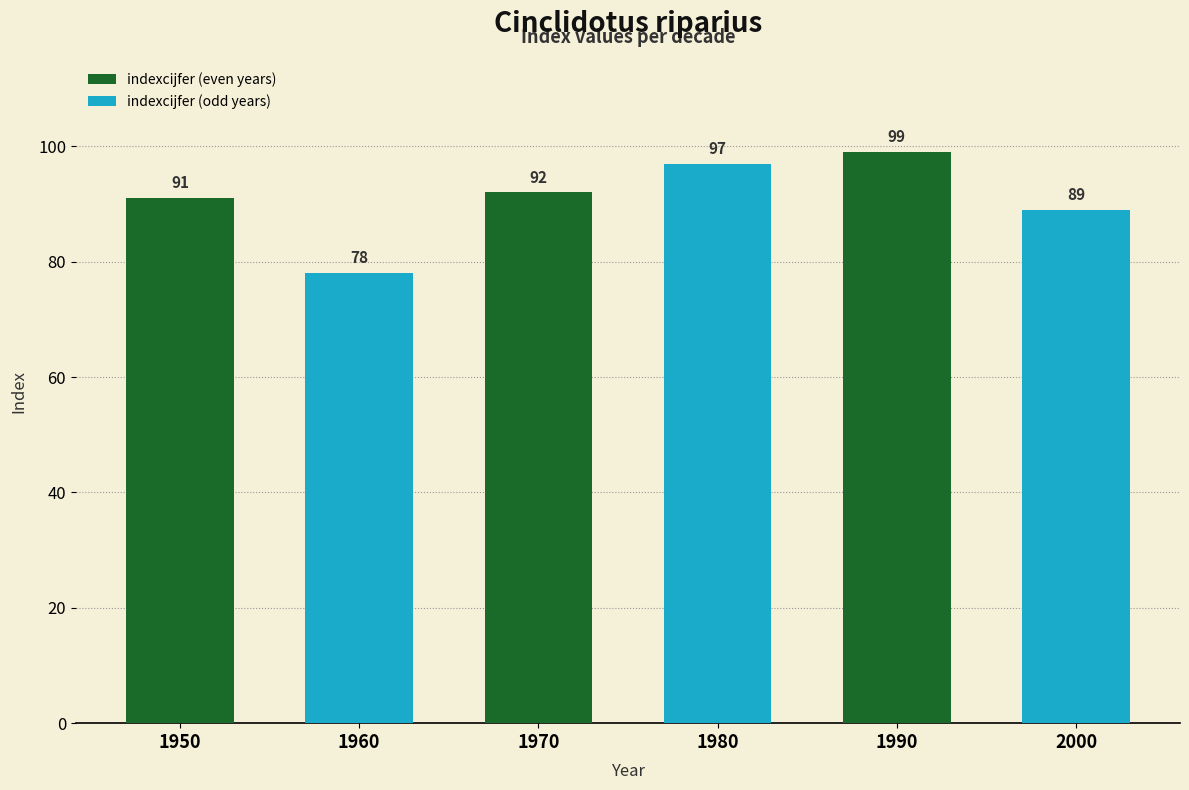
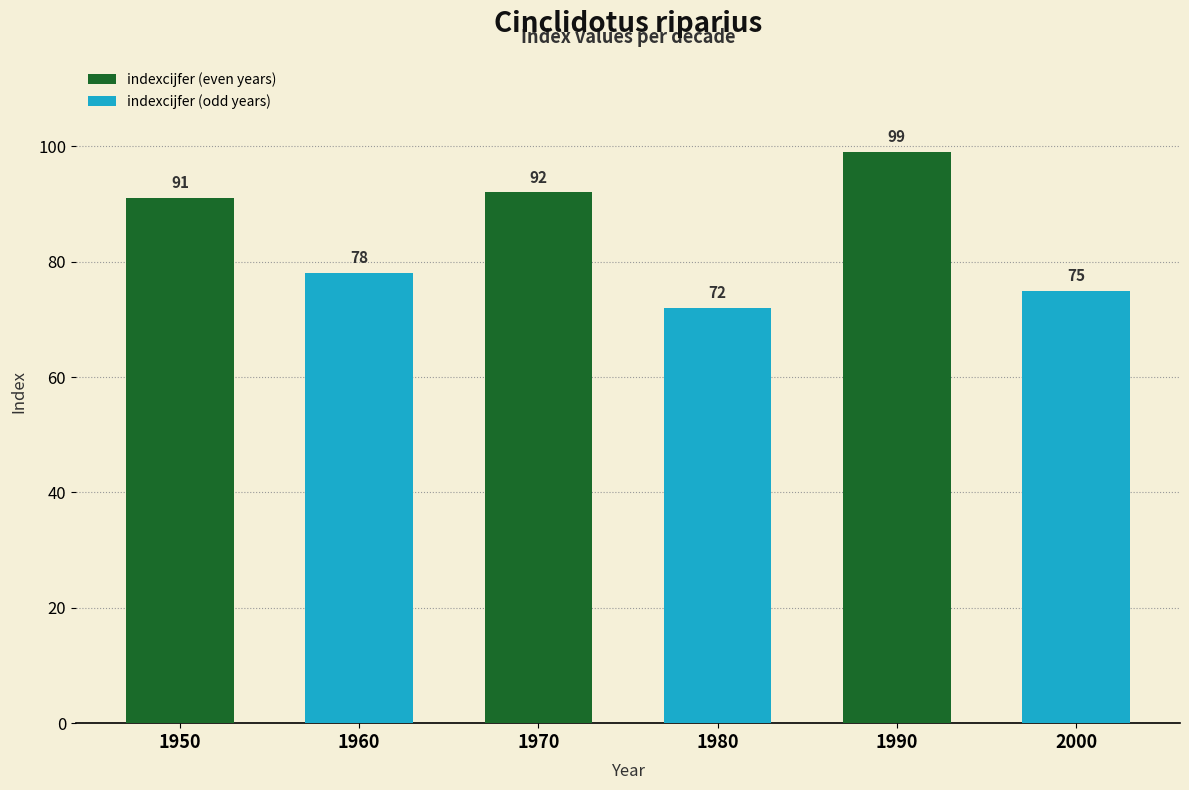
1980: 97 -> 72
2000: 89 -> 75
